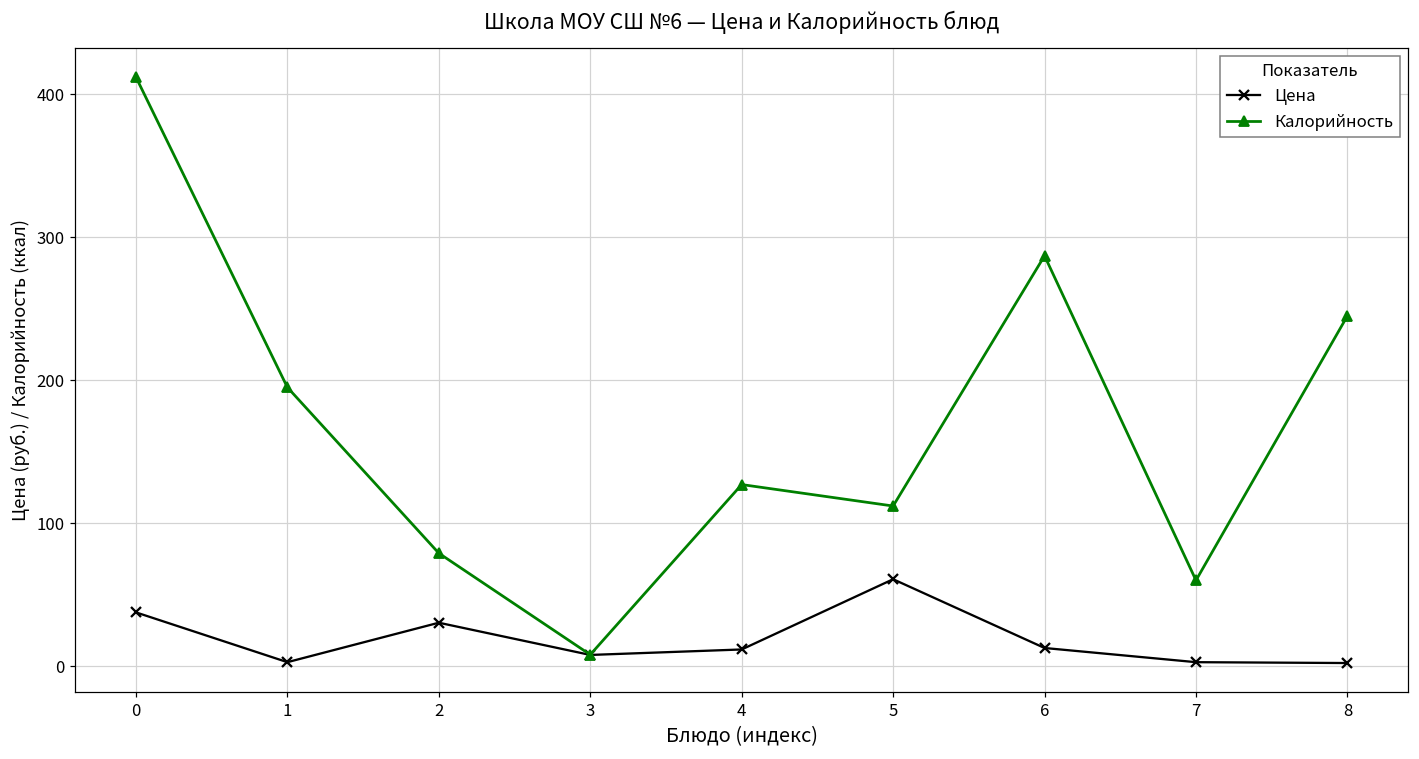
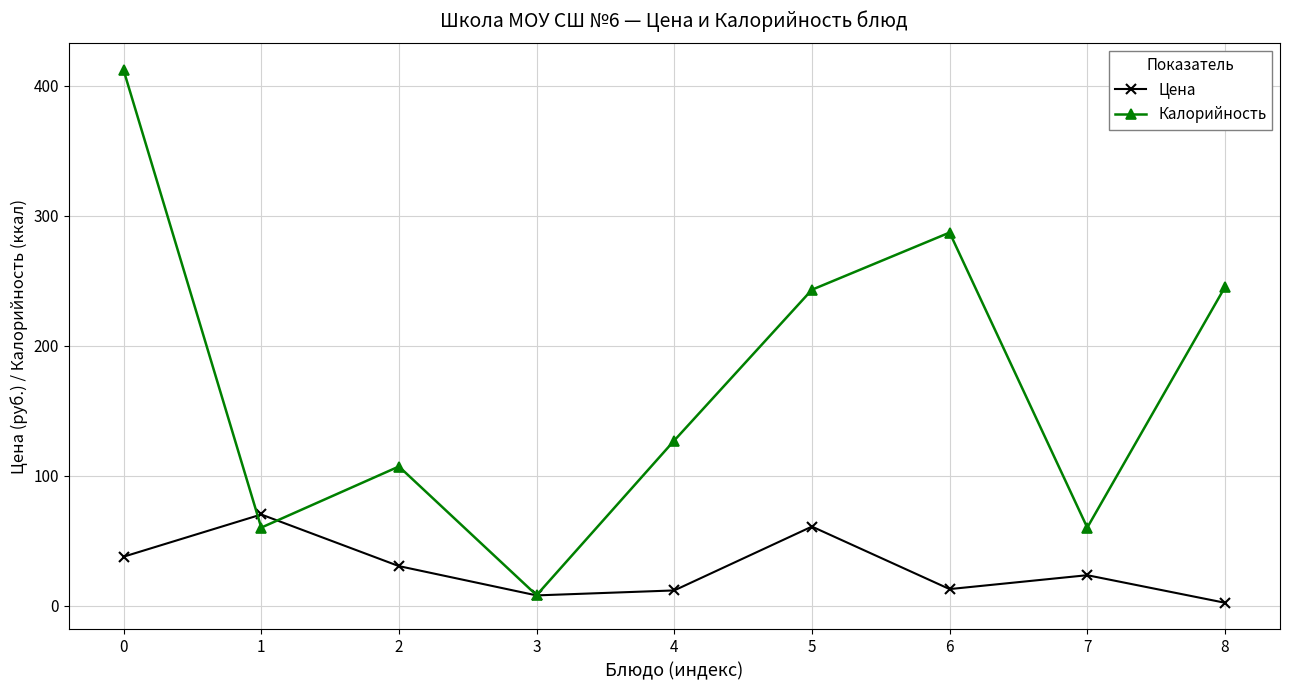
Цена, 1: 3 -> 70
Калорийность, 1: 195 -> 60
Калорийность, 2: 79 -> 107
Калорийность, 5: 112 -> 243
Цена, 7: 3 -> 23
